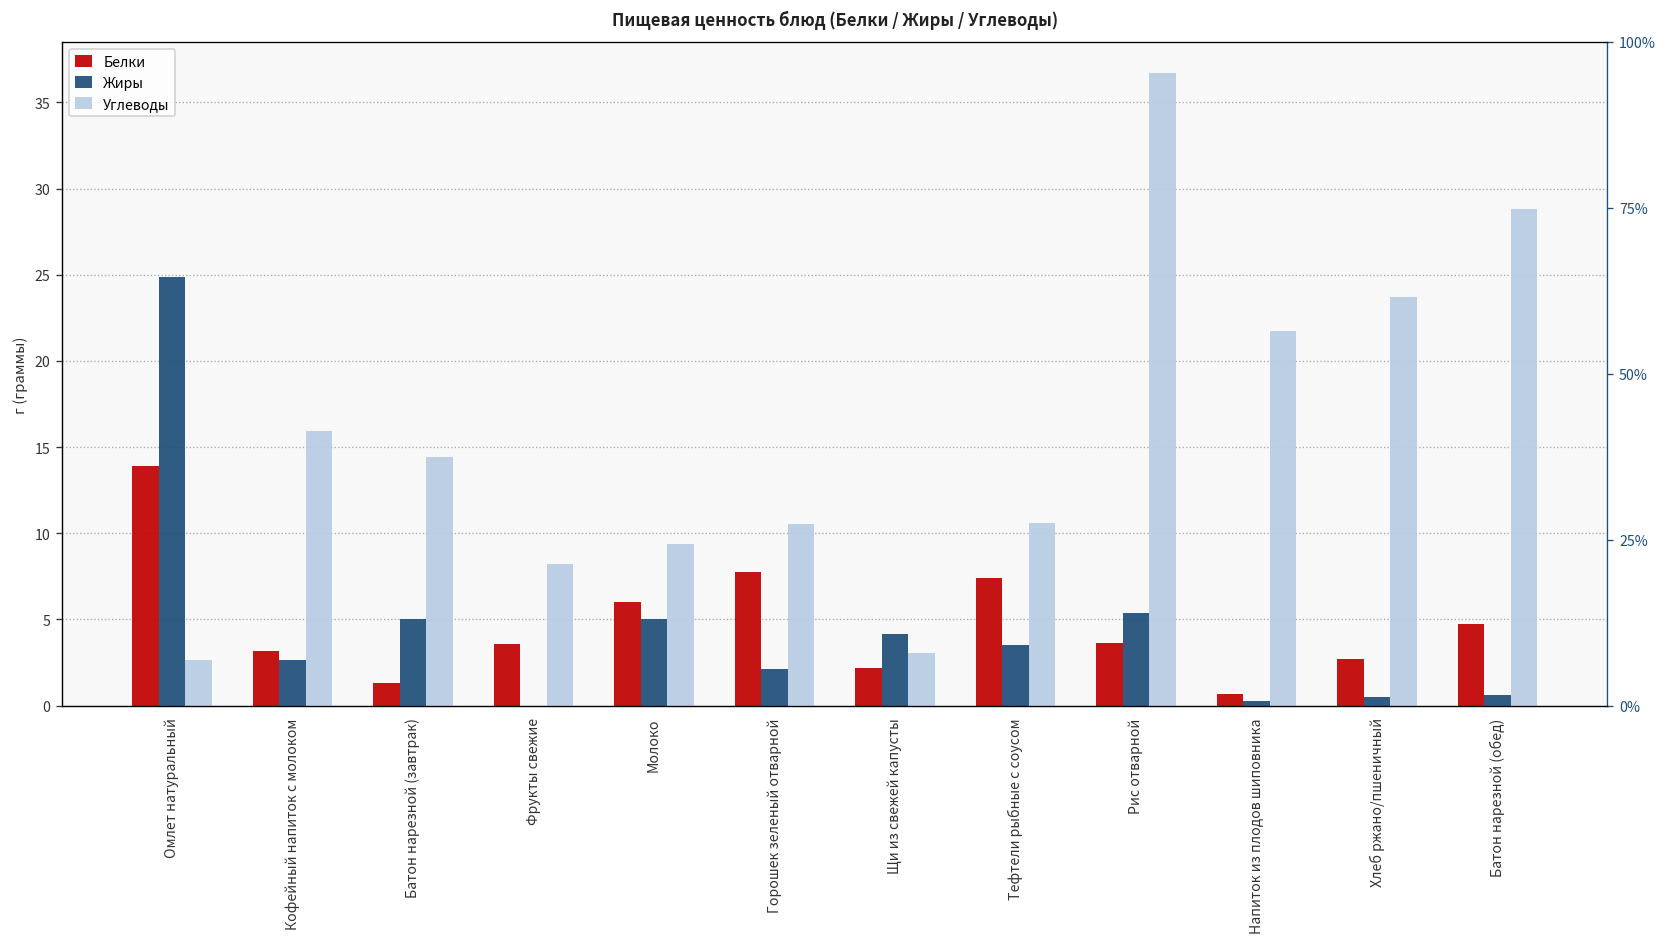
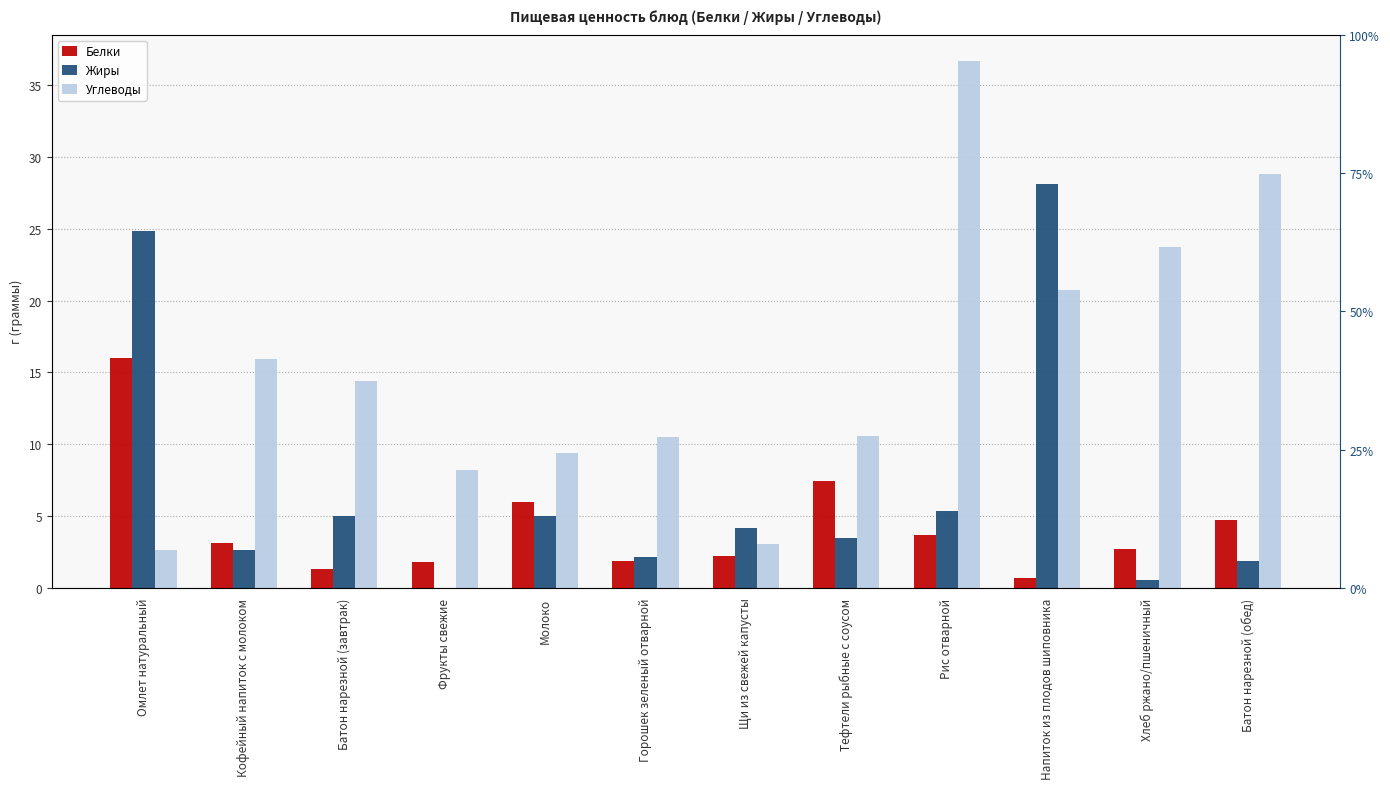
Белки, Омлет натуральный: 13.9 -> 16.0
Белки, Фрукты свежие: 3.6 -> 1.8
Белки, Горошек зеленый отварной: 7.8 -> 1.9
Жиры, Напиток из плодов шиповника: 0.3 -> 28.1
Углеводы, Напиток из плодов шиповника: 21.7 -> 20.8
Жиры, Батон нарезной (обед): 0.6 -> 1.9
